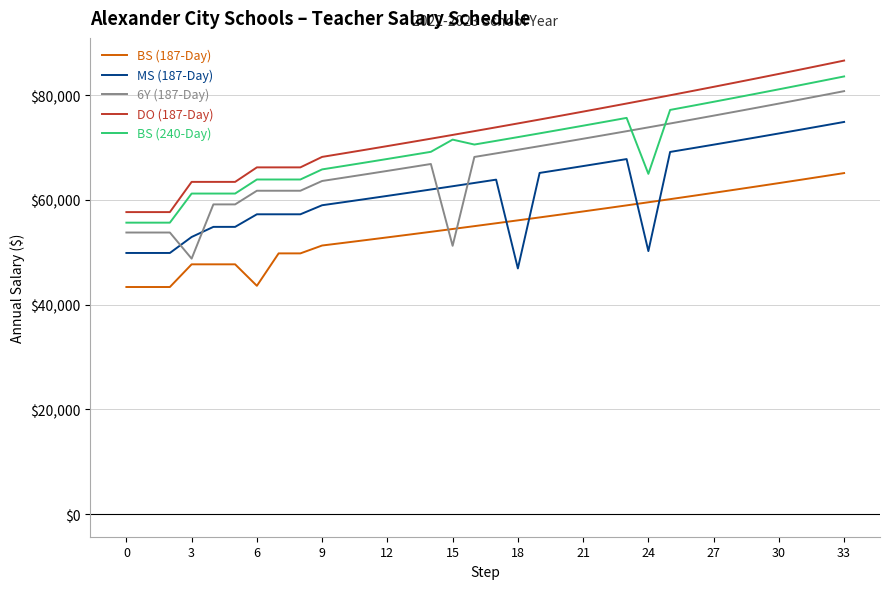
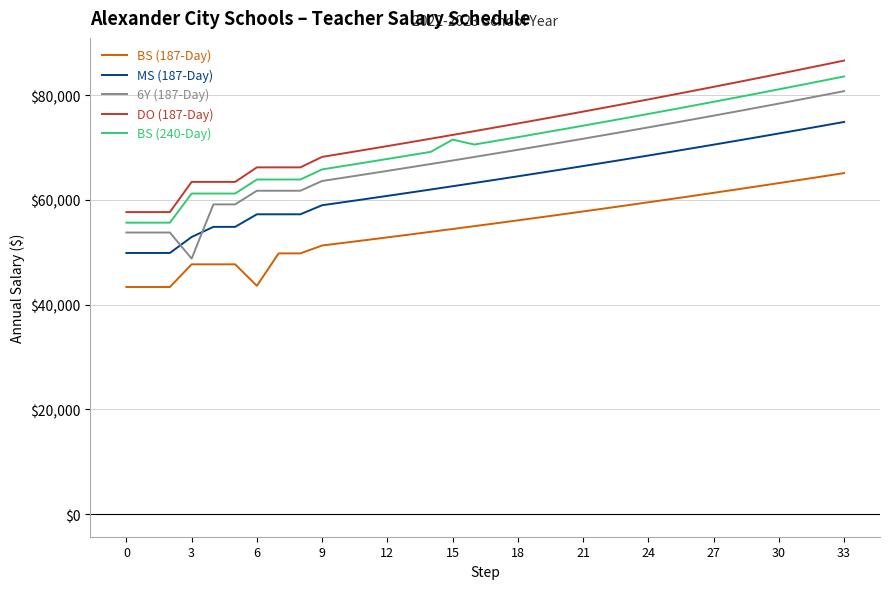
6Y (187-Day), 15: $51,000 -> $68,000
MS (187-Day), 18: $47,000 -> $64,000
MS (187-Day), 24: $50,000 -> $68,000
BS (240-Day), 24: $65,000 -> $76,000
